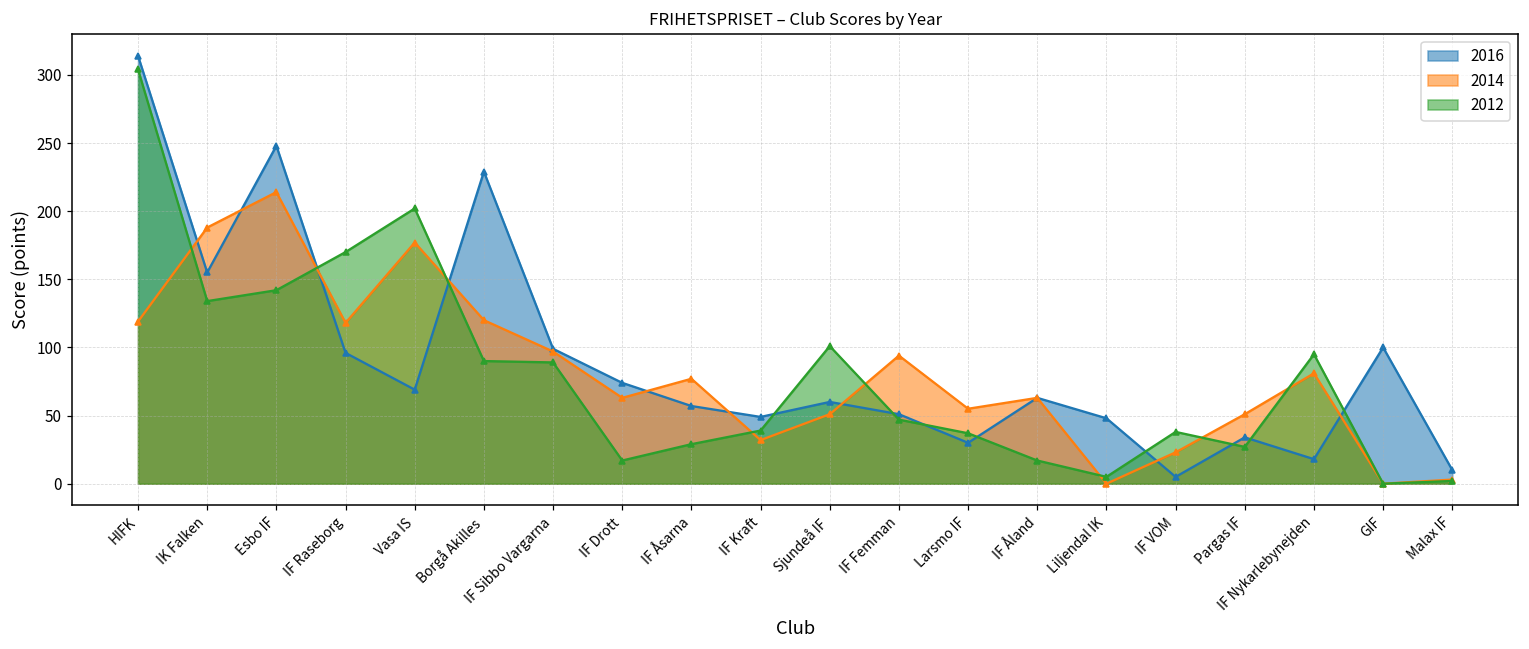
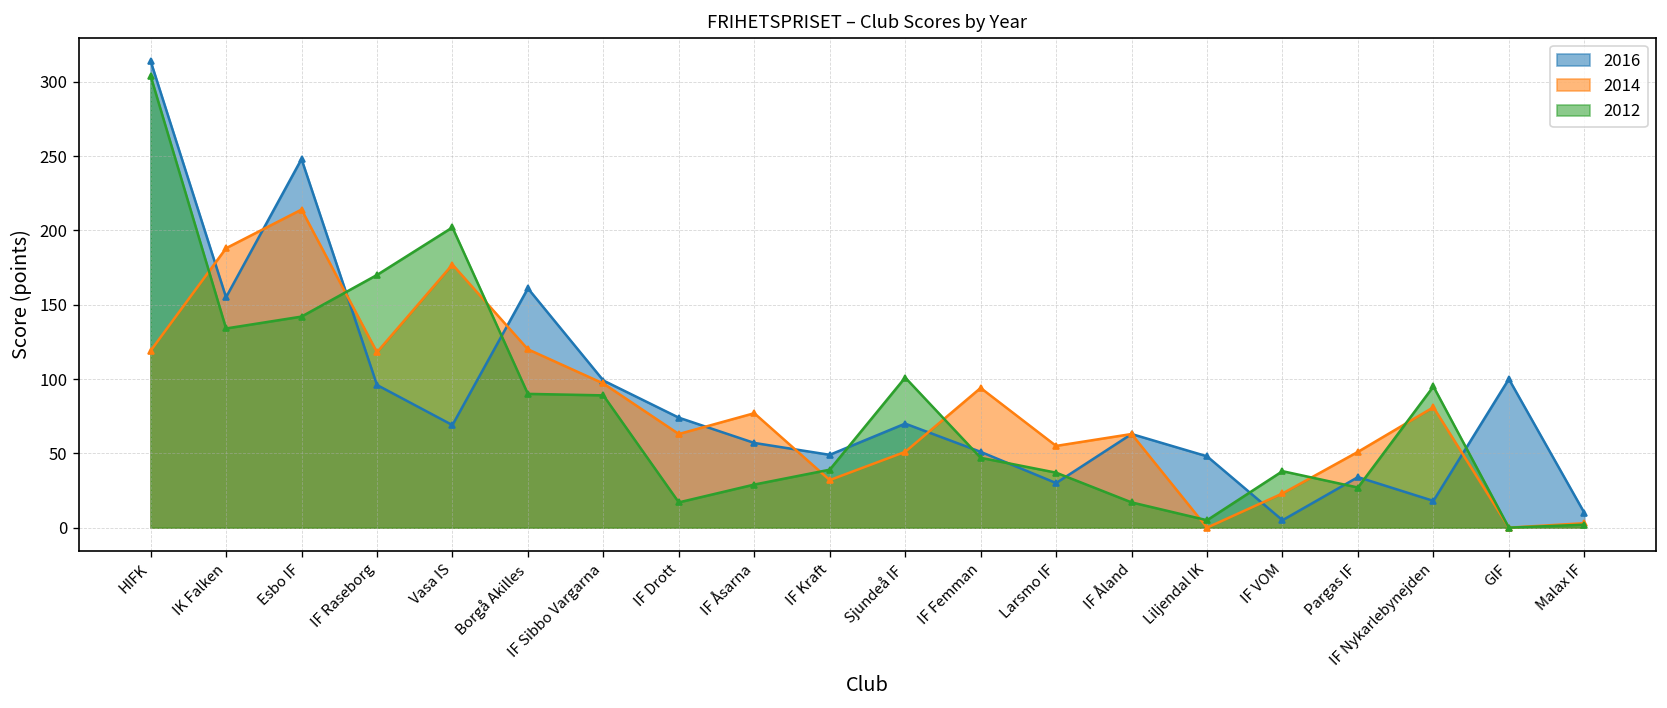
2016, Borgå Akilles: 229 -> 161
2016, Sjundeå IF: 60 -> 70
